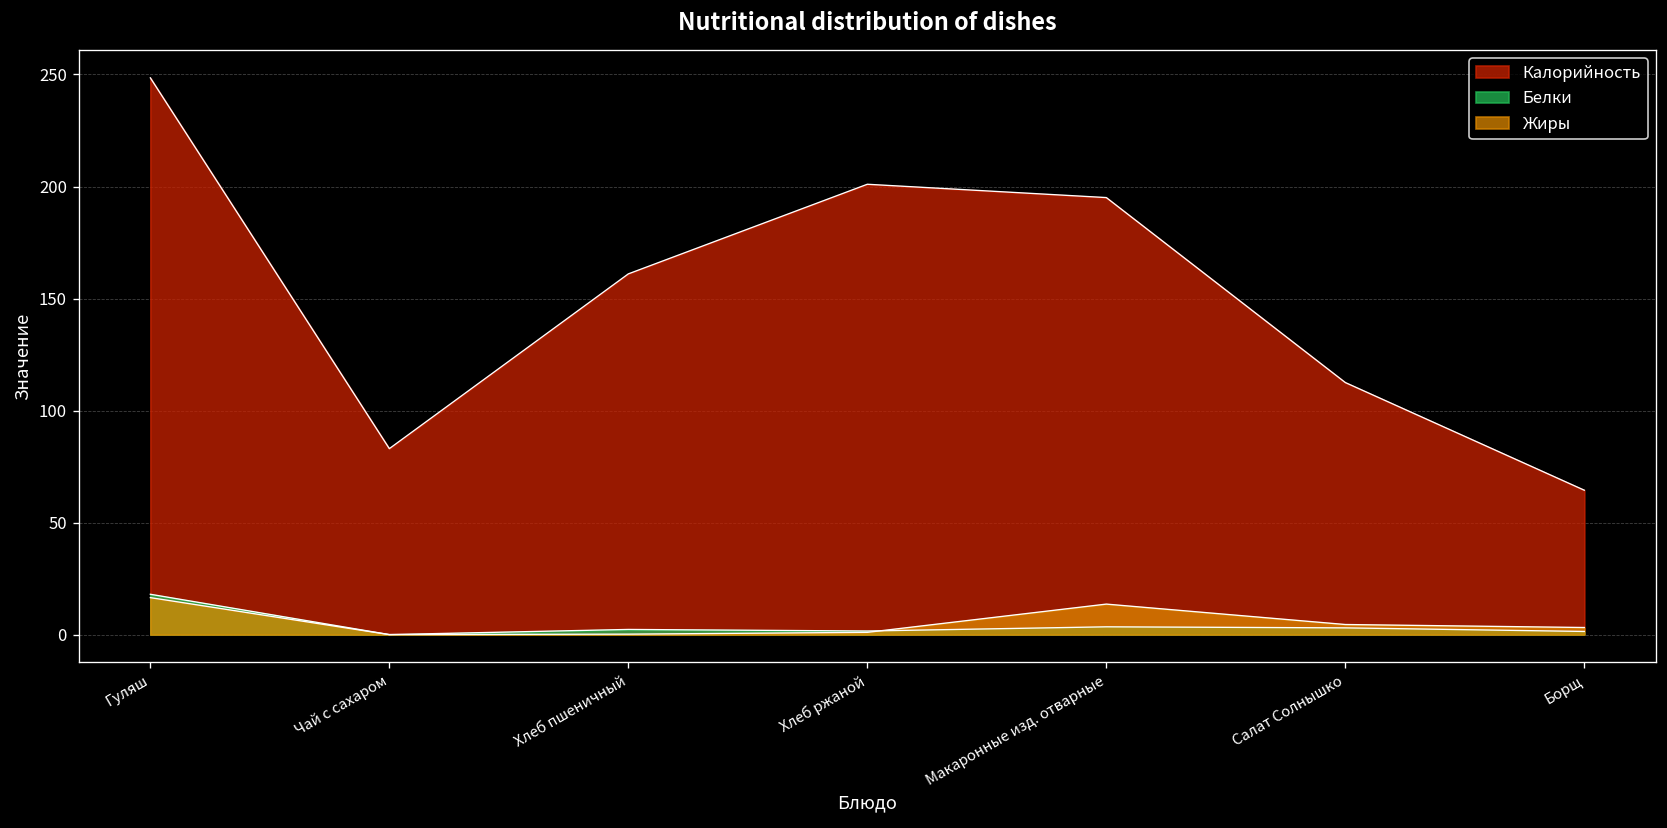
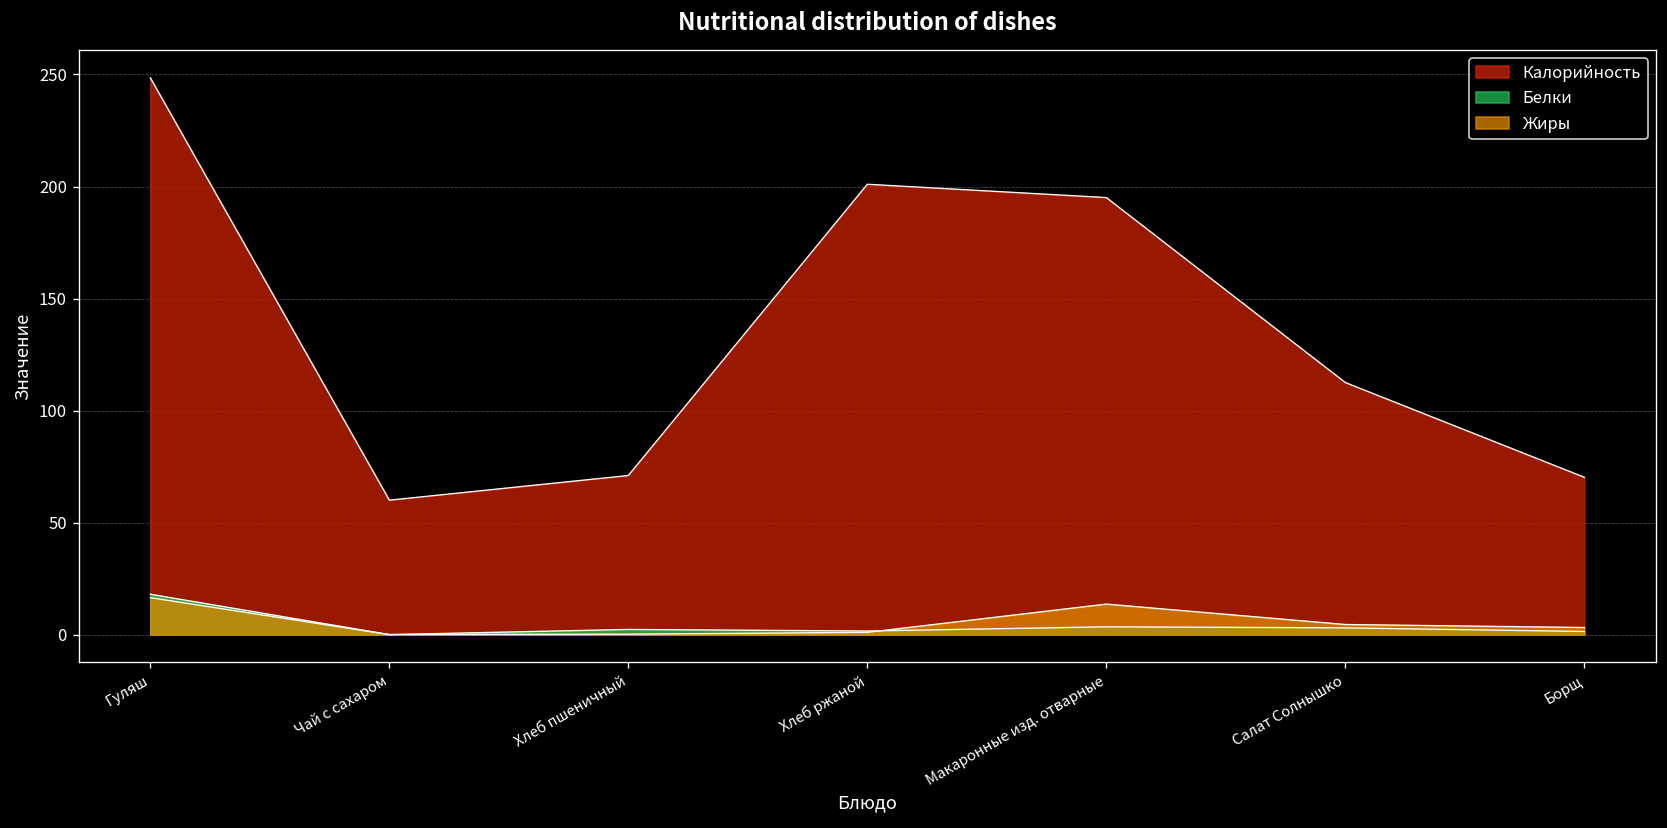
Калорийность, Чай с сахаром: 83 -> 60
Калорийность, Хлеб пшеничный: 161 -> 71
Калорийность, Борщ: 64 -> 70
